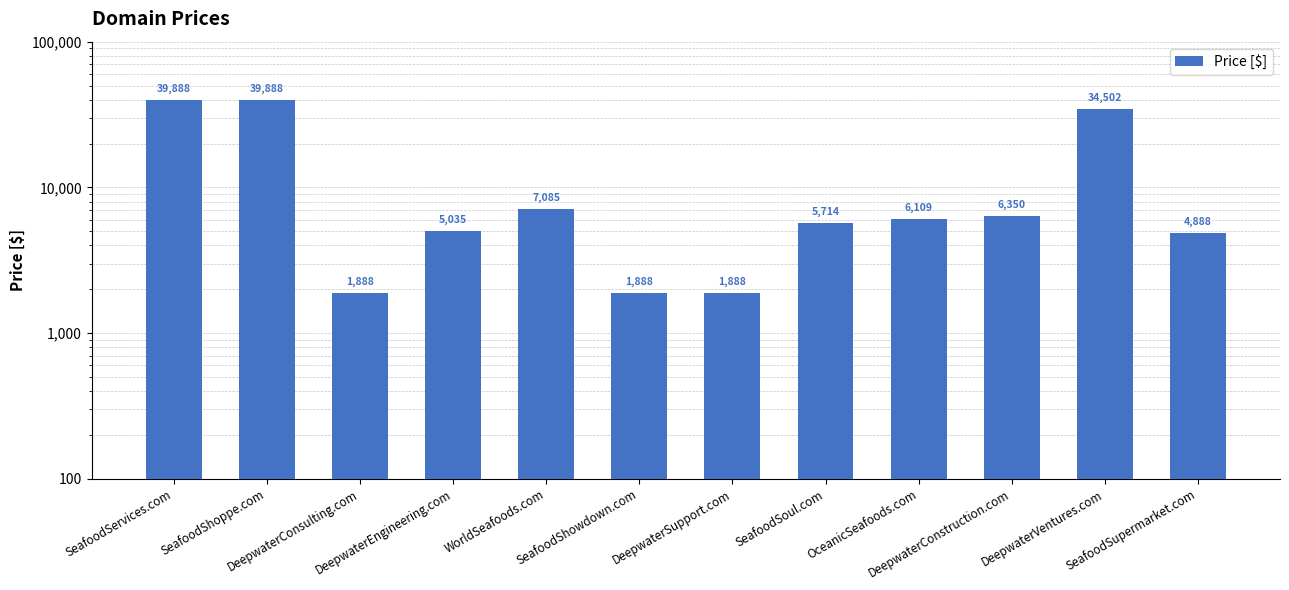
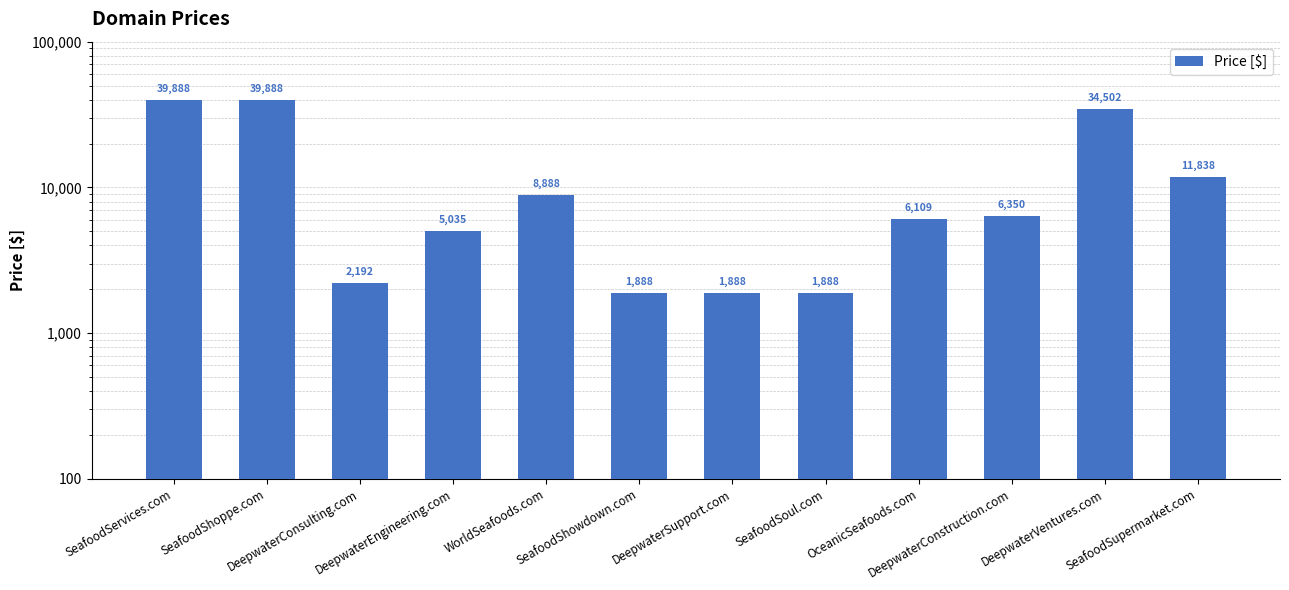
DeepwaterConsulting.com: 1,888 -> 2,192
WorldSeafoods.com: 7,085 -> 8,888
SeafoodSoul.com: 5,714 -> 1,888
SeafoodSupermarket.com: 4,888 -> 11,838
